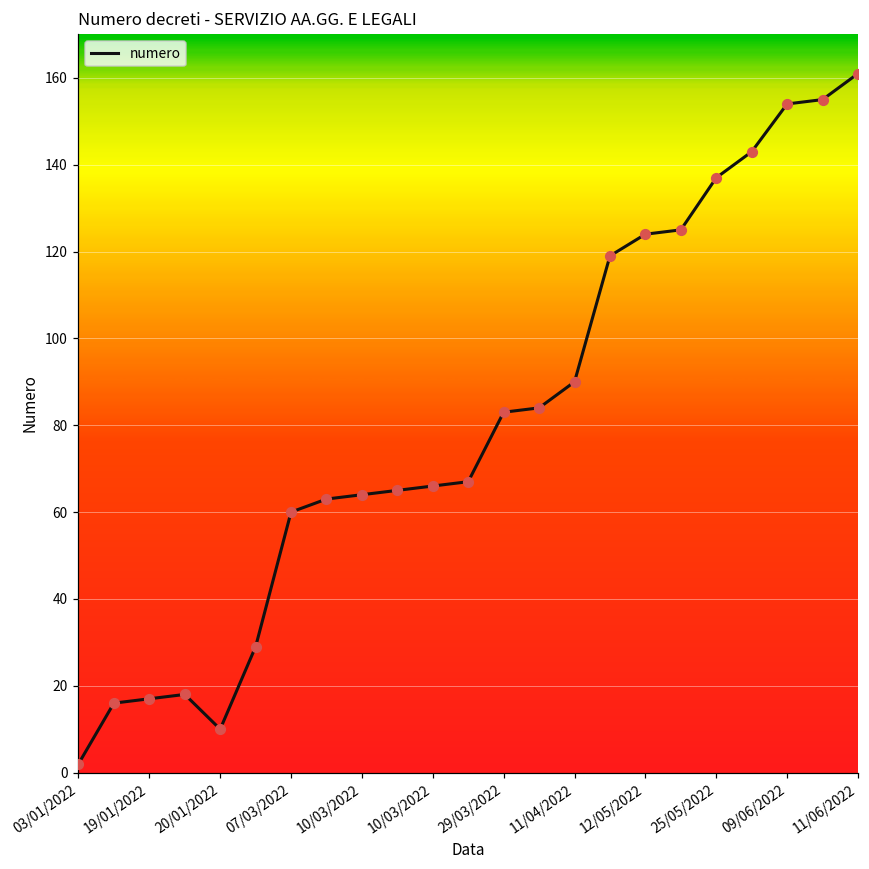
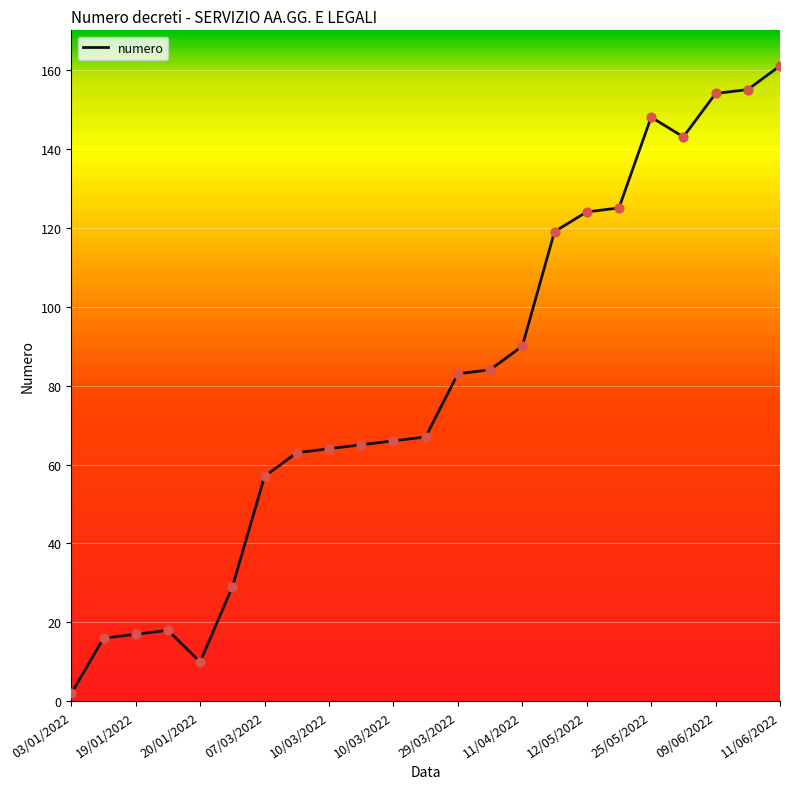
07/03/2022: 60 -> 57
25/05/2022: 137 -> 148
